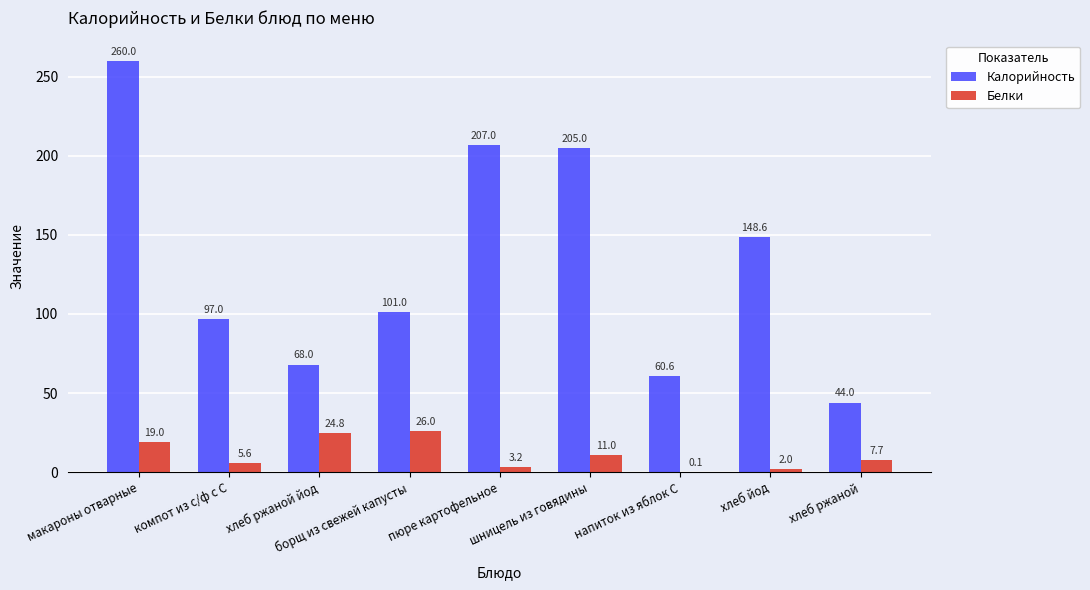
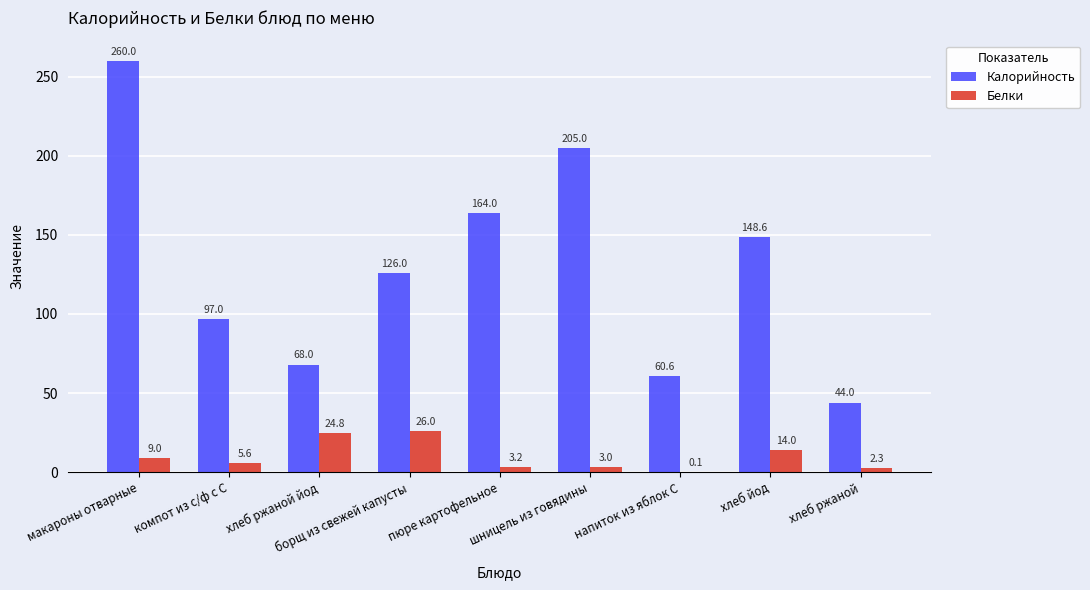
Белки, макароны отварные: 19.0 -> 9.0
Калорийность, борщ из свежей капусты: 101.0 -> 126.0
Калорийность, пюре картофельное: 207.0 -> 164.0
Белки, шницель из говядины: 11.0 -> 3.0
Белки, хлеб йод: 2.0 -> 14.0
Белки, хлеб ржаной: 7.7 -> 2.3
